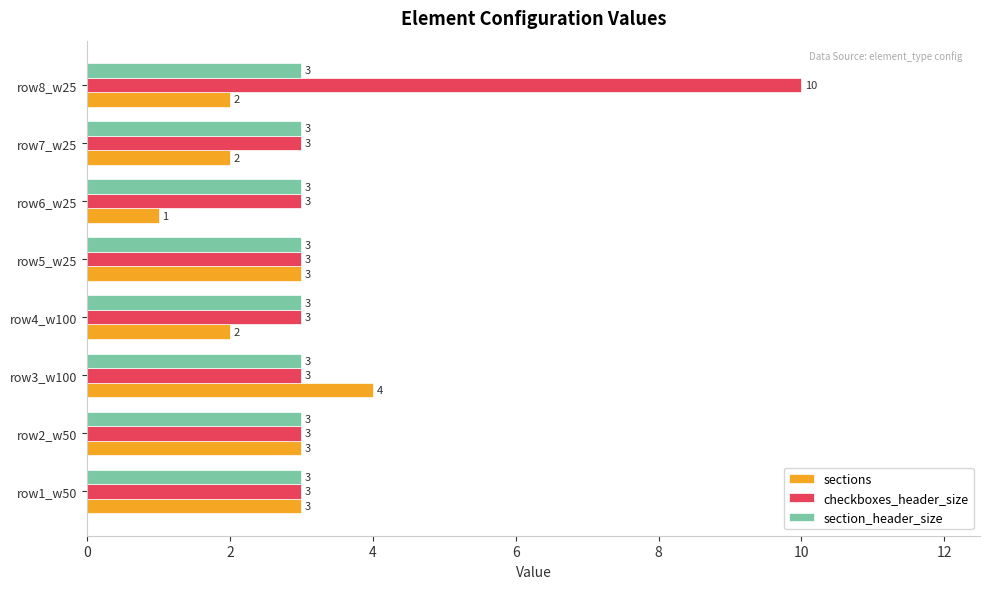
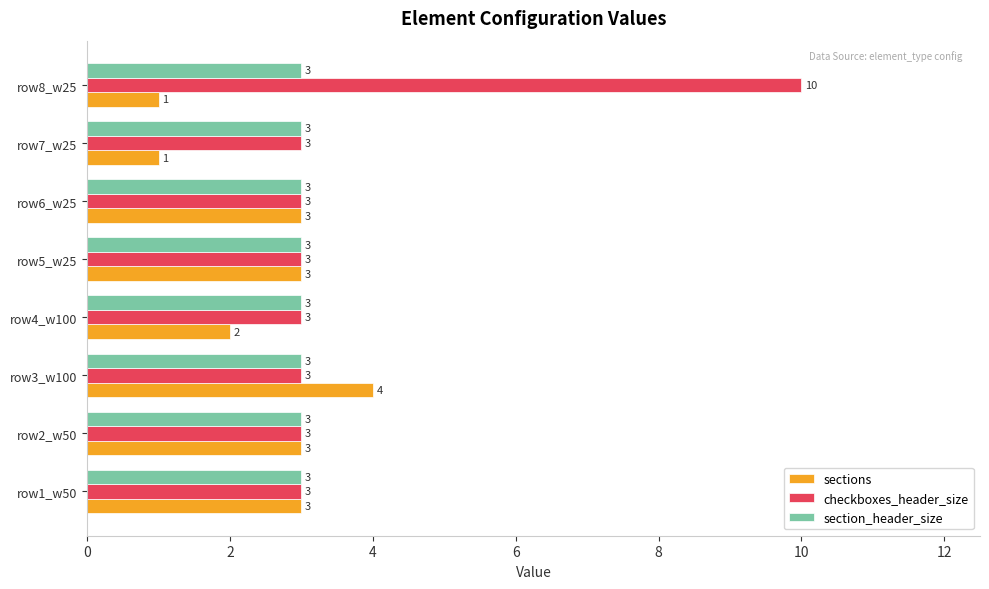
sections, row8_w25: 2 -> 1
sections, row7_w25: 2 -> 1
sections, row6_w25: 1 -> 3
